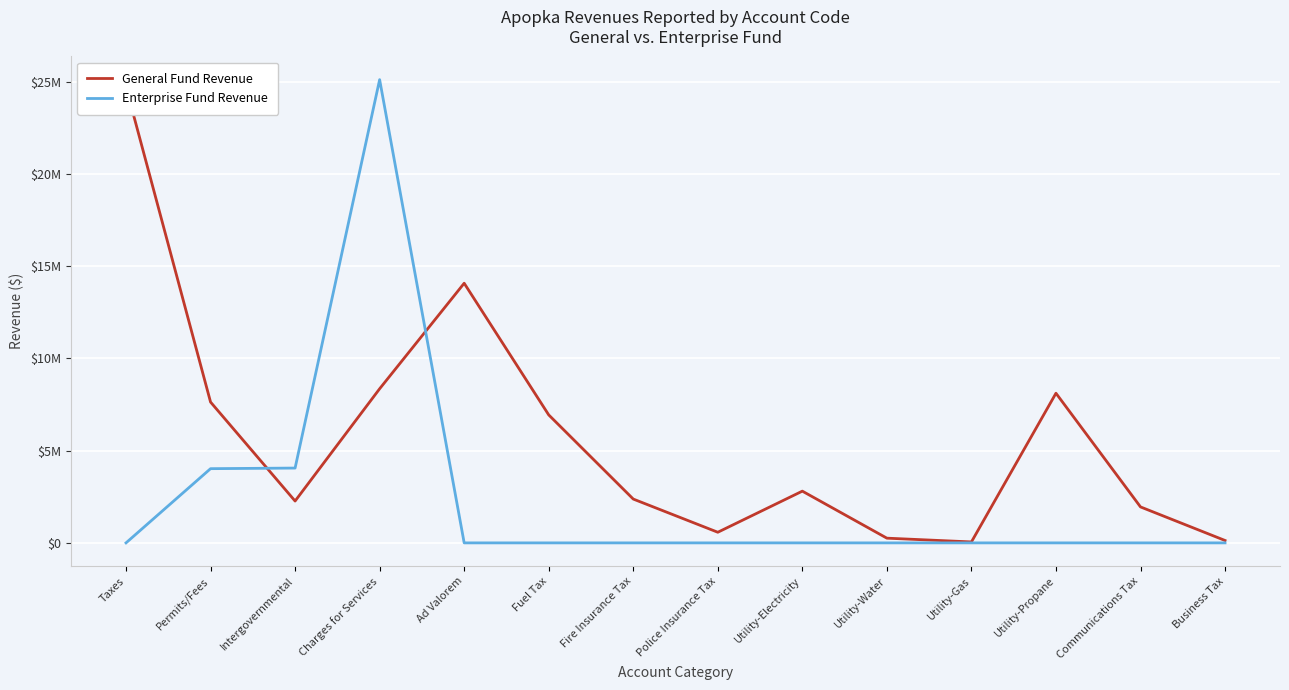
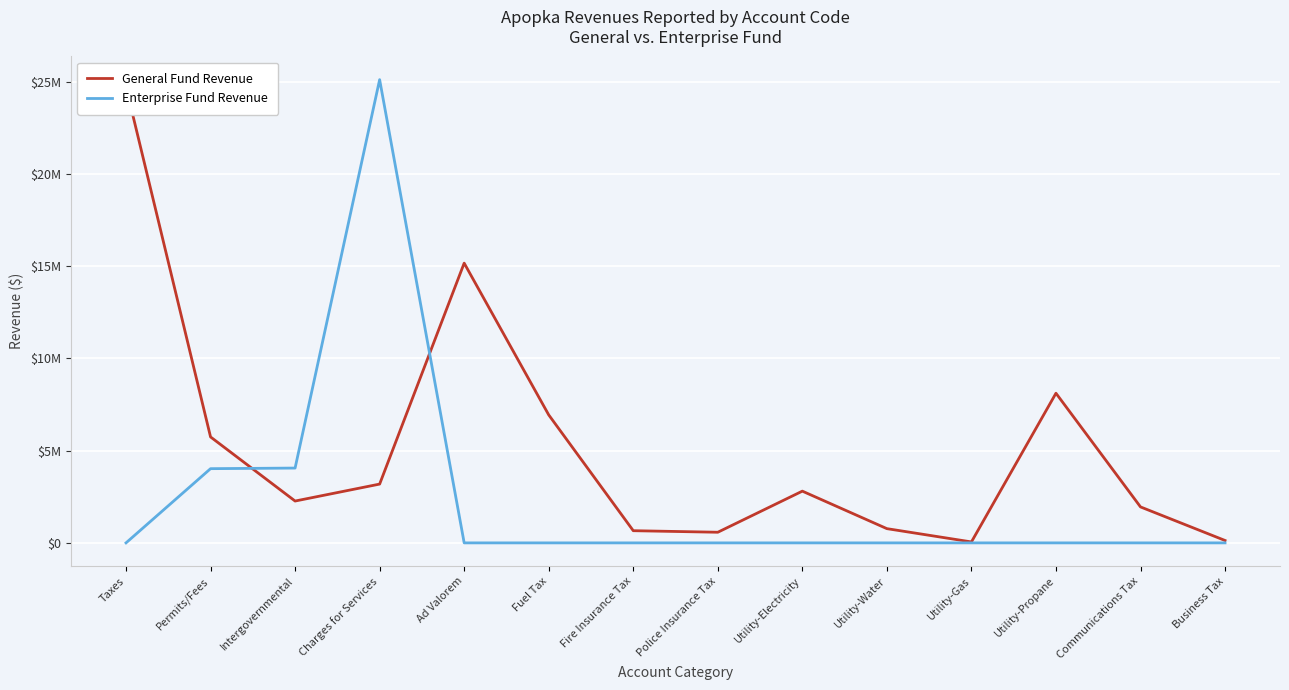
General Fund Revenue, Permits/Fees: $7600000 -> $5700000
General Fund Revenue, Charges for Services: $8400000 -> $3200000
General Fund Revenue, Ad Valorem: $14100000 -> $15200000
General Fund Revenue, Fire Insurance Tax: $2400000 -> $700000
General Fund Revenue, Utility-Water: $300000 -> $800000
